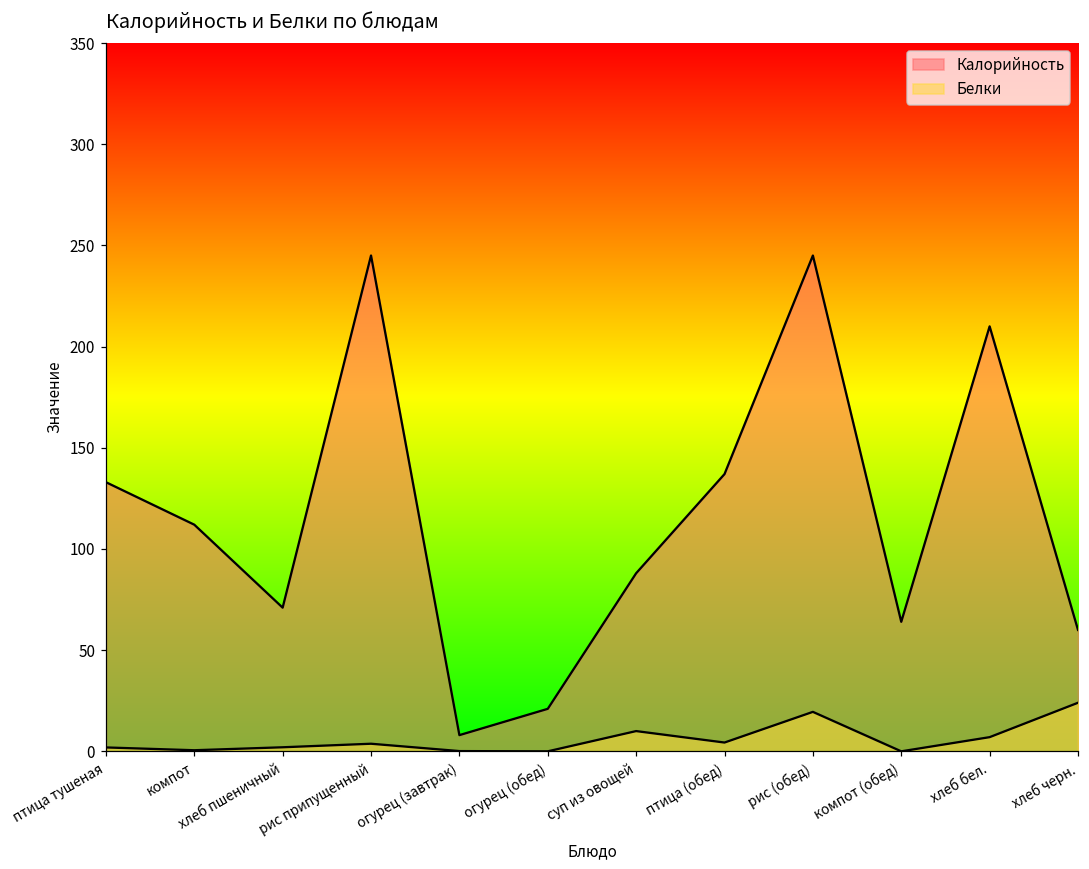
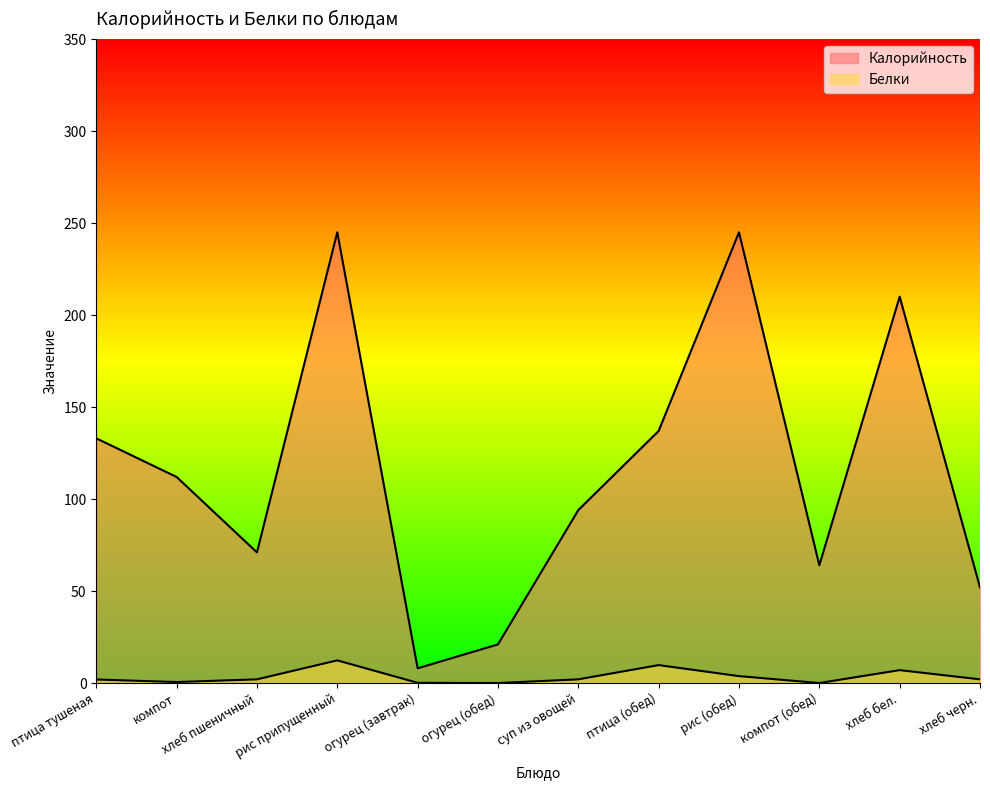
Белки, рис припущенный: 4 -> 12
Калорийность, суп из овощей: 88 -> 94
Белки, суп из овощей: 10 -> 2
Белки, птица (обед): 4 -> 10
Белки, рис (обед): 20 -> 4
Калорийность, хлеб черн.: 60 -> 52
Белки, хлеб черн.: 24 -> 2
